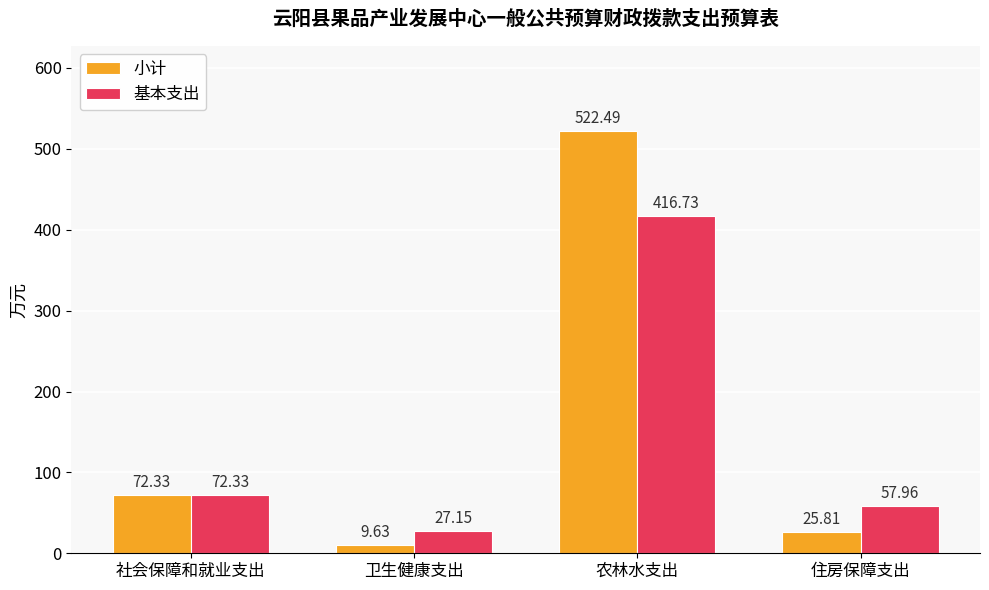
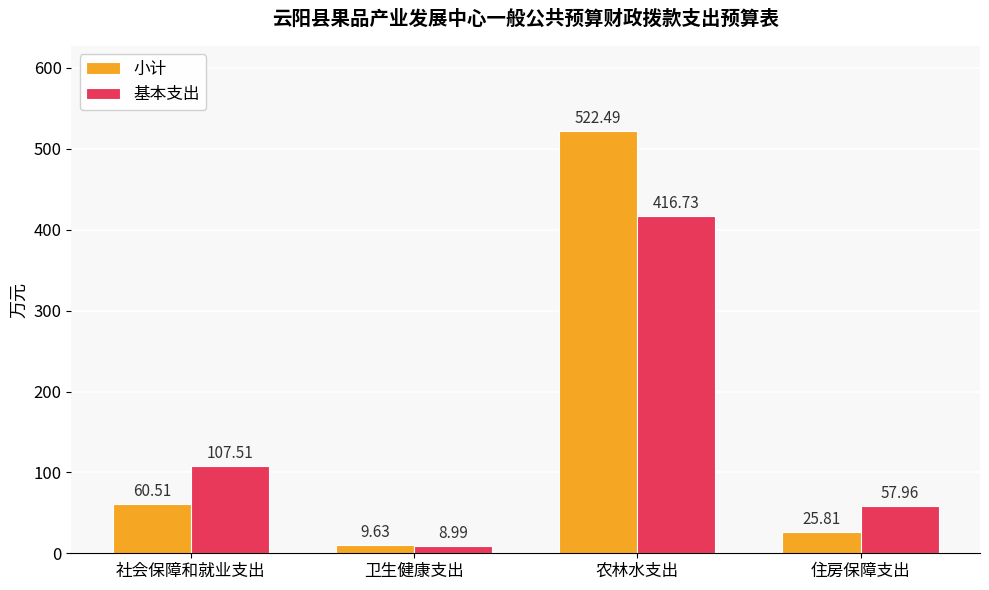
小计, 社会保障和就业支出: 72.33 -> 60.51
基本支出, 社会保障和就业支出: 72.33 -> 107.51
基本支出, 卫生健康支出: 27.15 -> 8.99
